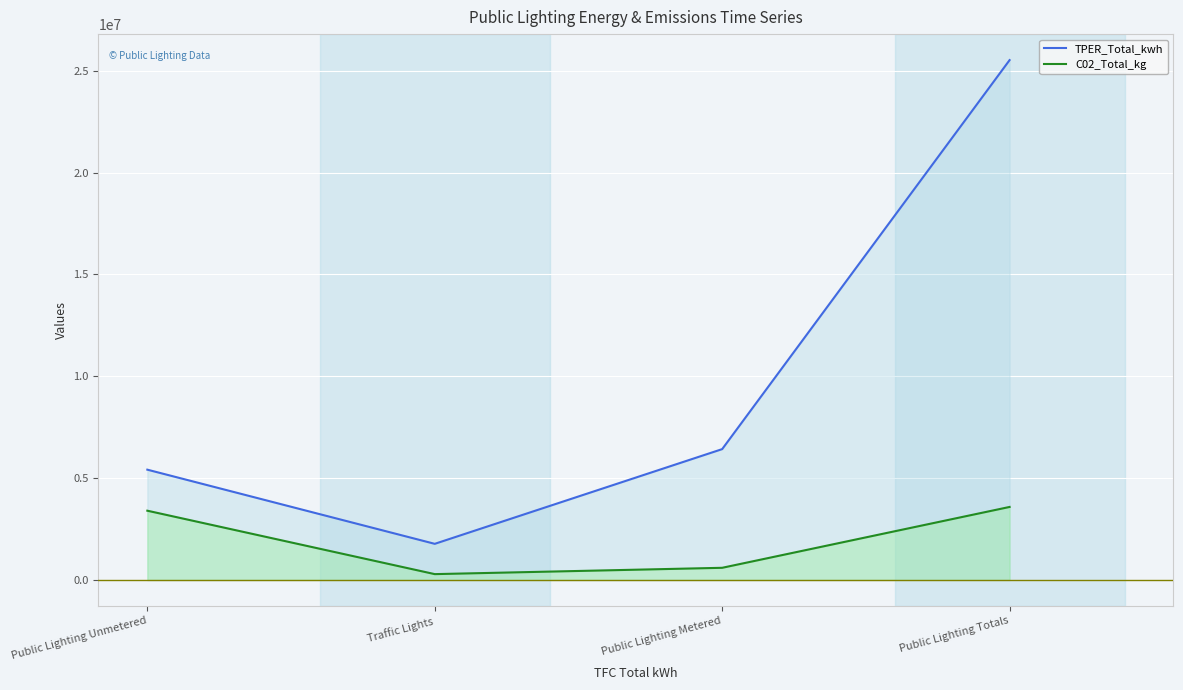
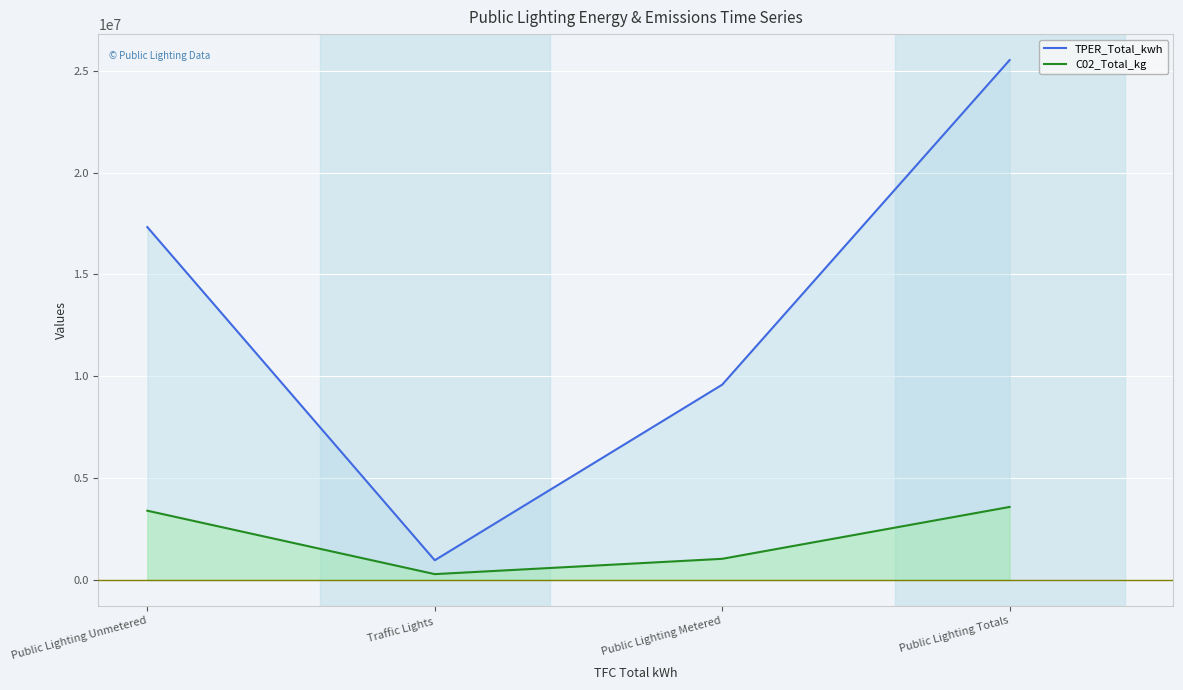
TPER_Total_kwh, Public Lighting Unmetered: 5400000 -> 17300000
TPER_Total_kwh, Traffic Lights: 1800000 -> 1000000
TPER_Total_kwh, Public Lighting Metered: 6400000 -> 9600000
C02_Total_kg, Public Lighting Metered: 600000 -> 1000000
